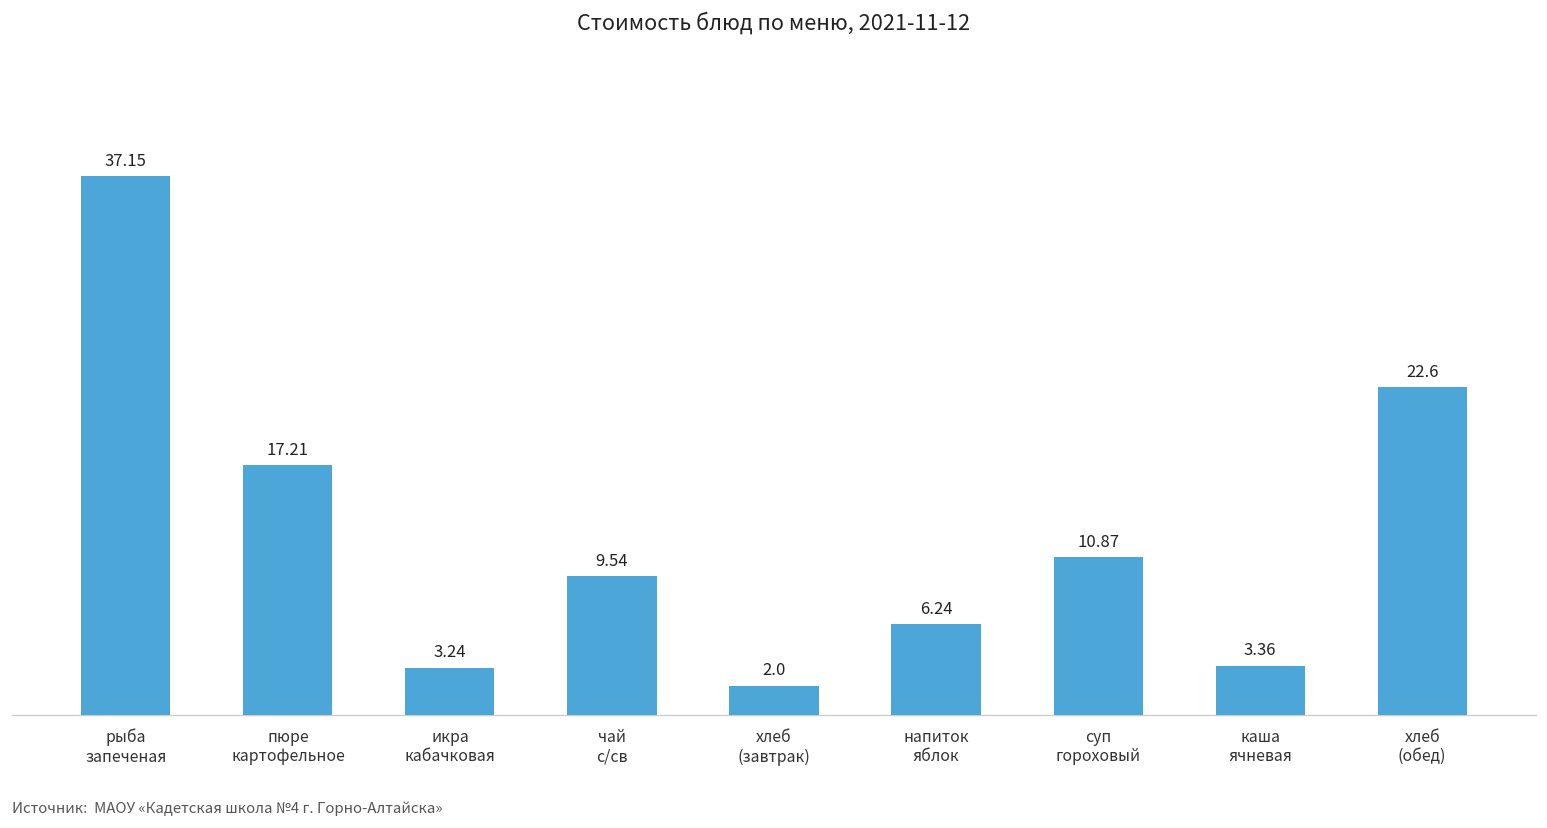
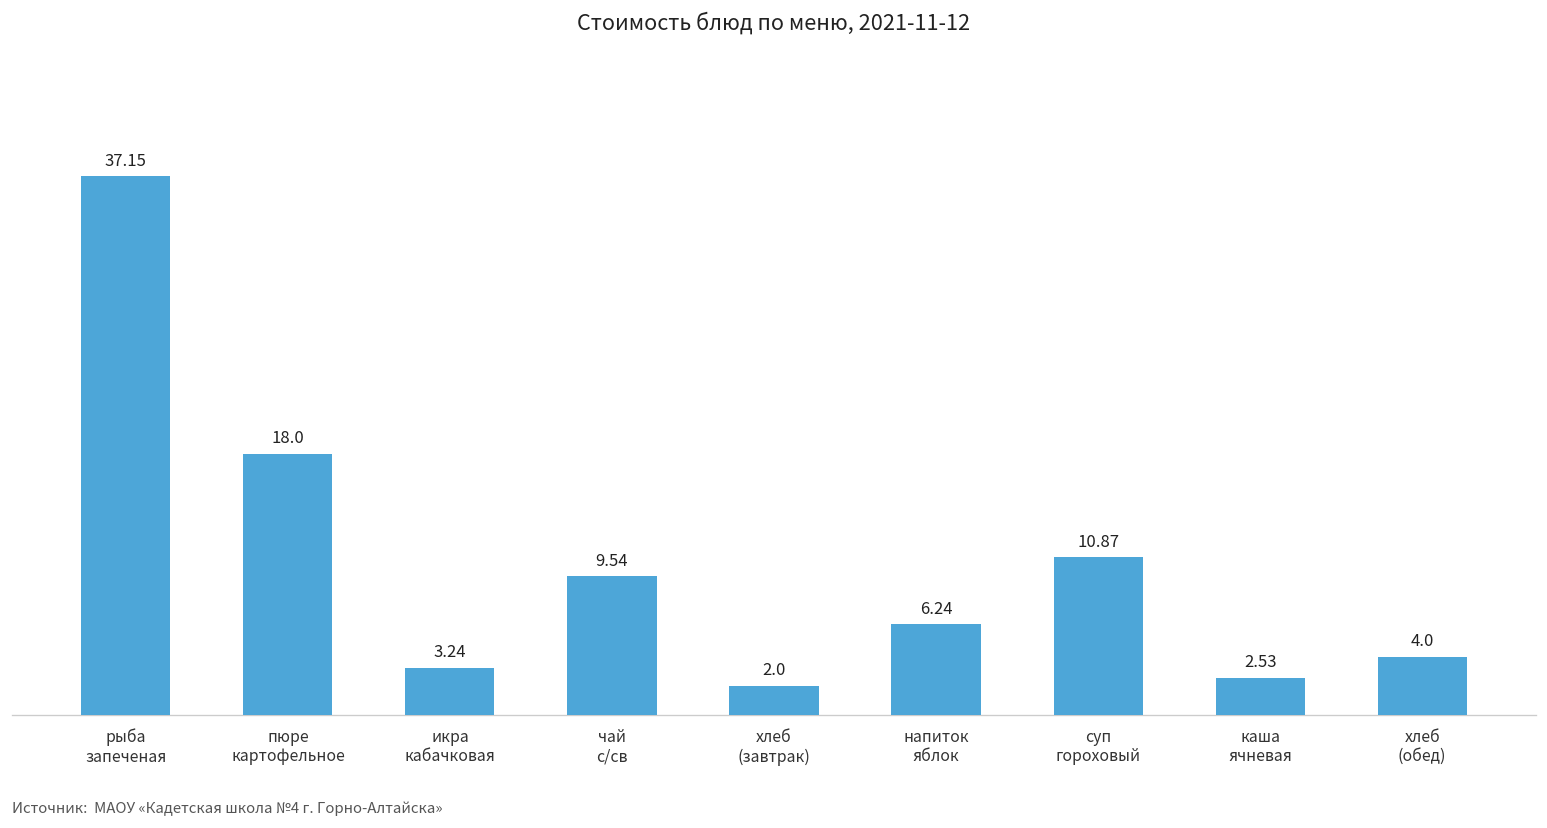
пюре картофельное: 17.21 -> 18.0
каша ячневая: 3.36 -> 2.53
хлеб (обед): 22.6 -> 4.0
